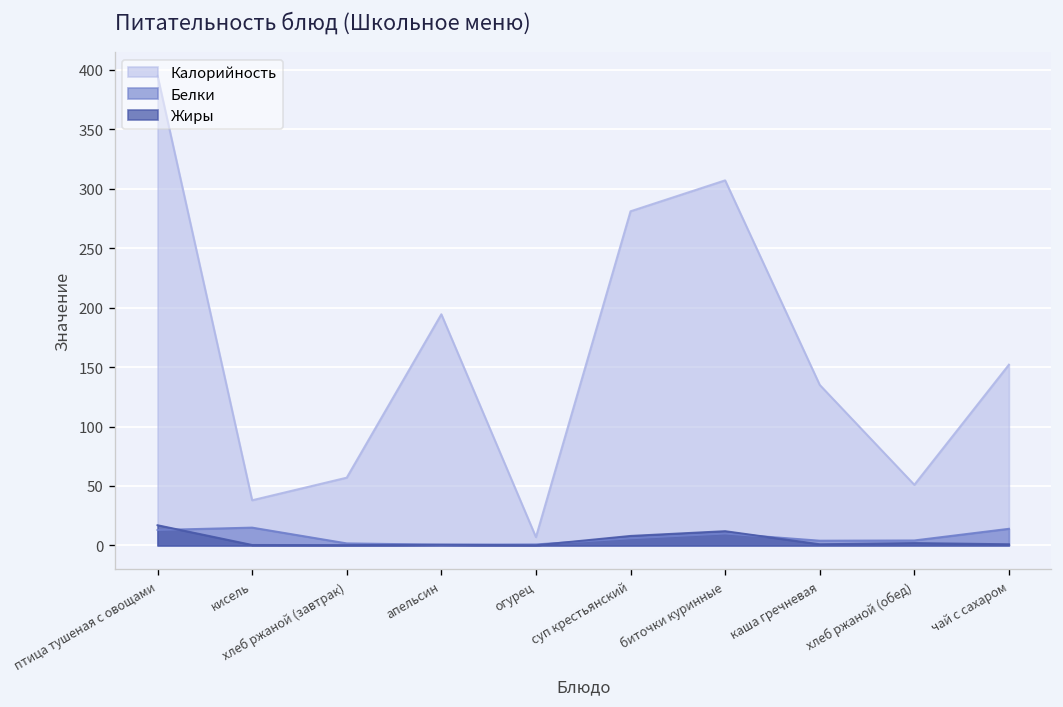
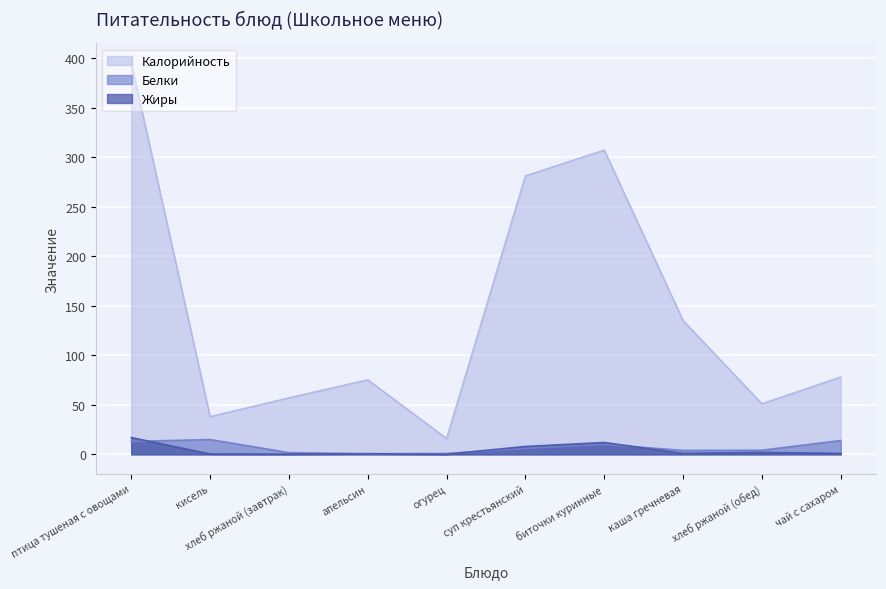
Калорийность, апельсин: 190 -> 80
Калорийность, огурец: 10 -> 20
Калорийность, чай с сахаром: 150 -> 80
